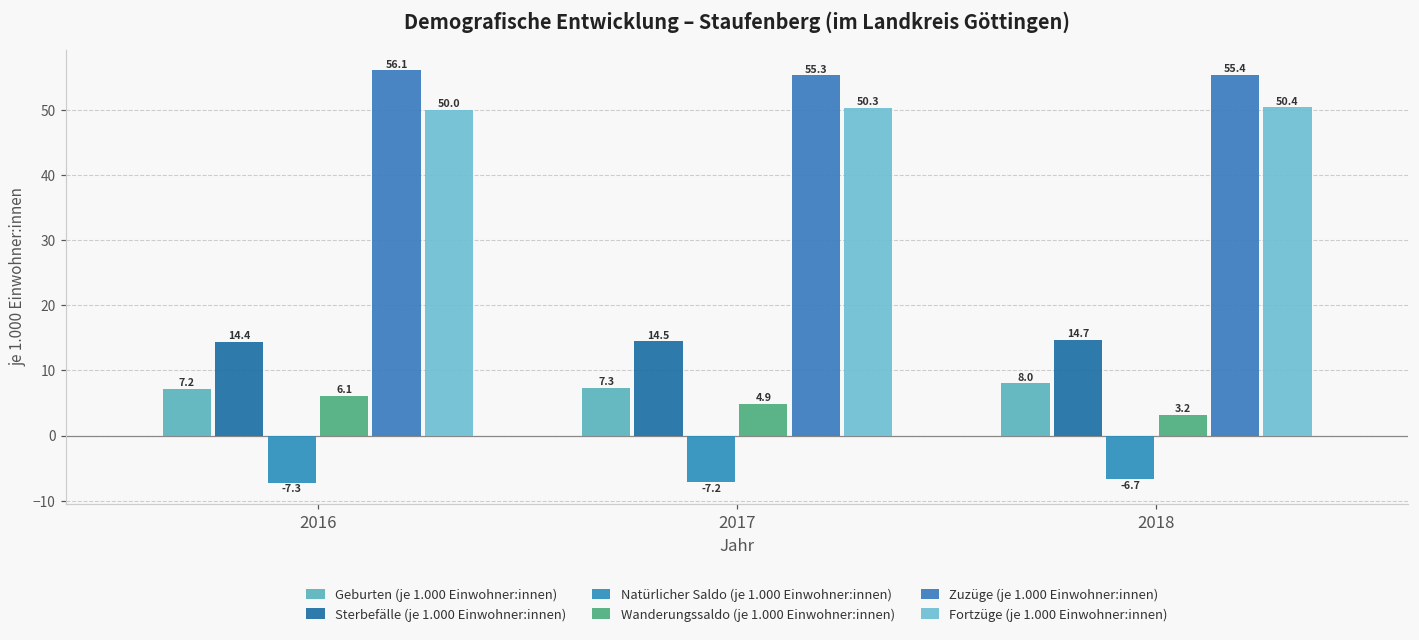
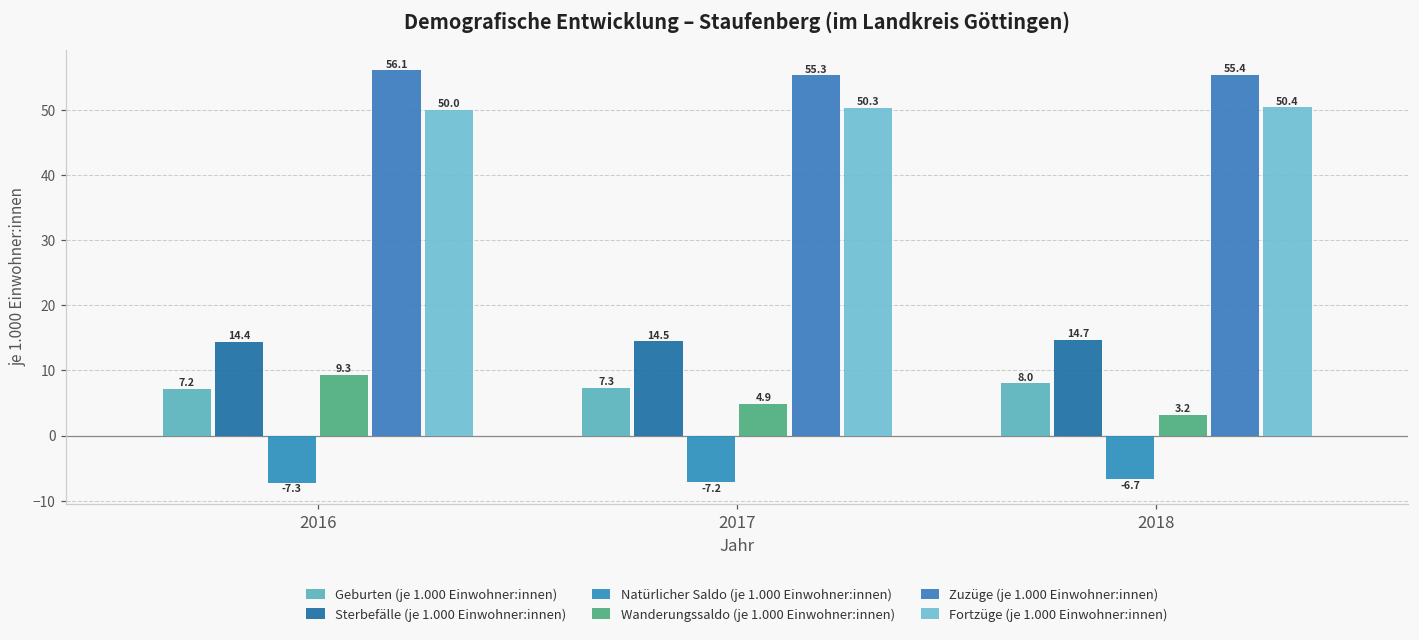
Wanderungssaldo (je 1.000 Einwohner:innen), 2016: 6.1 -> 9.3
